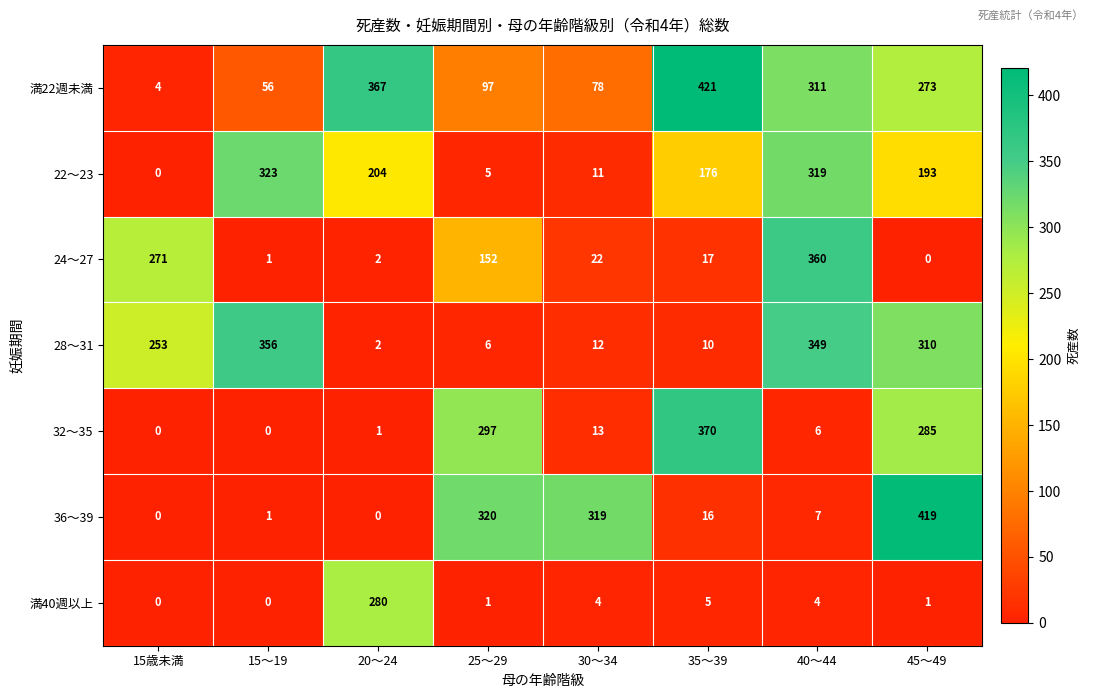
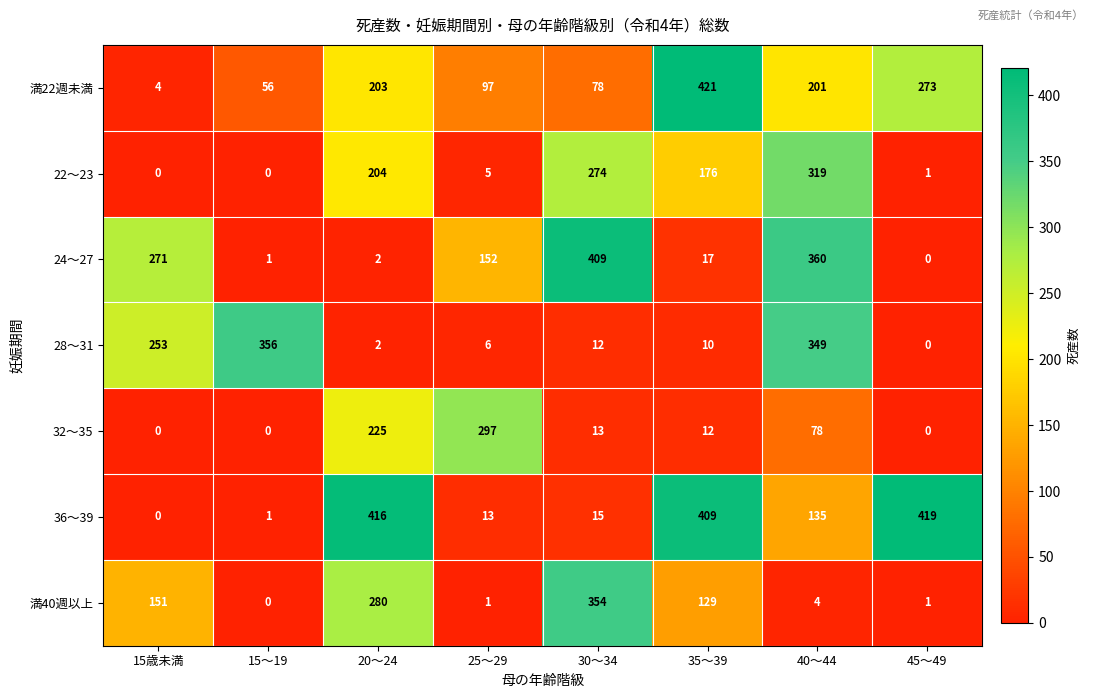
満22週未満, 20～24: 367 -> 203
満22週未満, 40～44: 311 -> 201
22～23, 15～19: 323 -> 0
22～23, 30～34: 11 -> 274
22～23, 45～49: 193 -> 1
24～27, 30～34: 22 -> 409
28～31, 45～49: 310 -> 0
32～35, 20～24: 1 -> 225
32～35, 35～39: 370 -> 12
32～35, 40～44: 6 -> 78
32～35, 45～49: 285 -> 0
36～39, 20～24: 0 -> 416
36～39, 25～29: 320 -> 13
36～39, 30～34: 319 -> 15
36～39, 35～39: 16 -> 409
36～39, 40～44: 7 -> 135
満40週以上, 15歳未満: 0 -> 151
満40週以上, 30～34: 4 -> 354
満40週以上, 35～39: 5 -> 129
